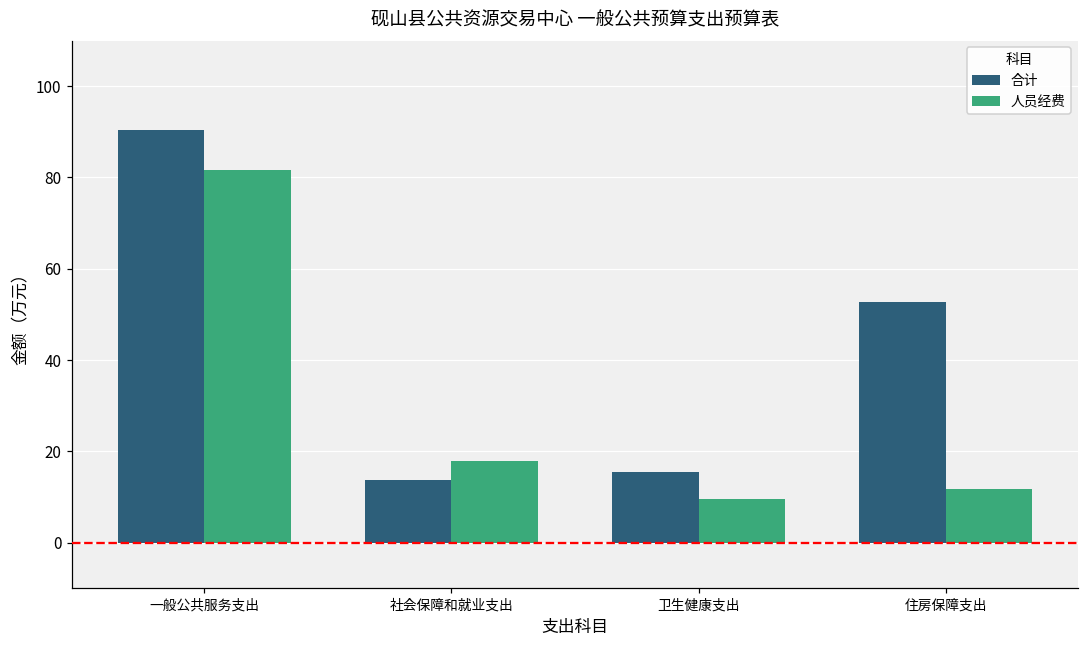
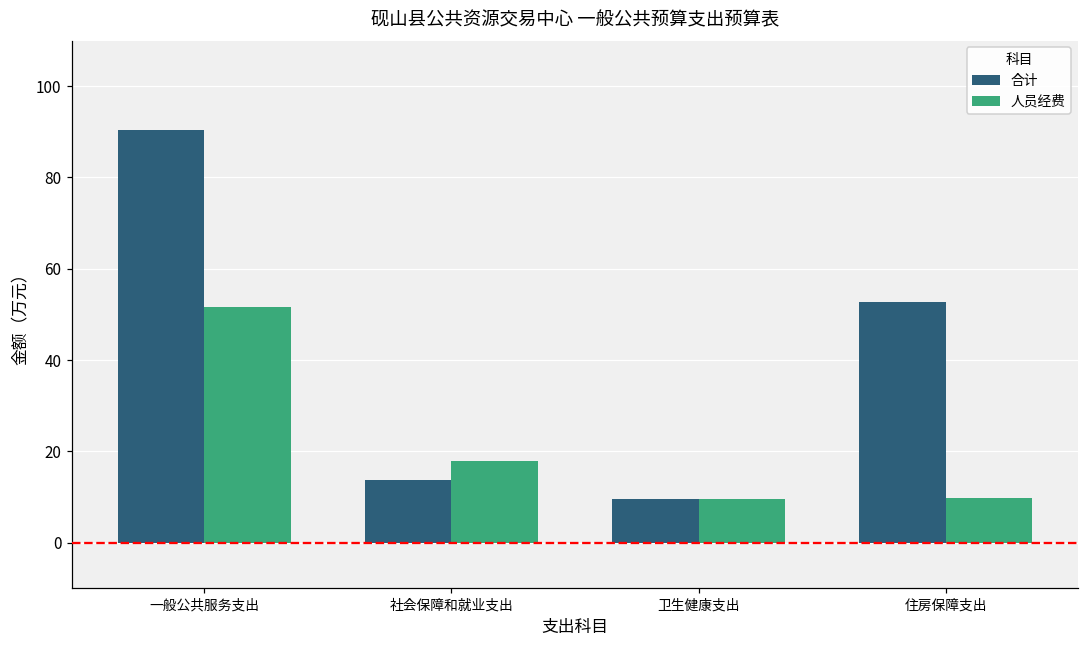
人员经费, 一般公共服务支出: 82 -> 52
合计, 卫生健康支出: 16 -> 10
人员经费, 住房保障支出: 12 -> 10
